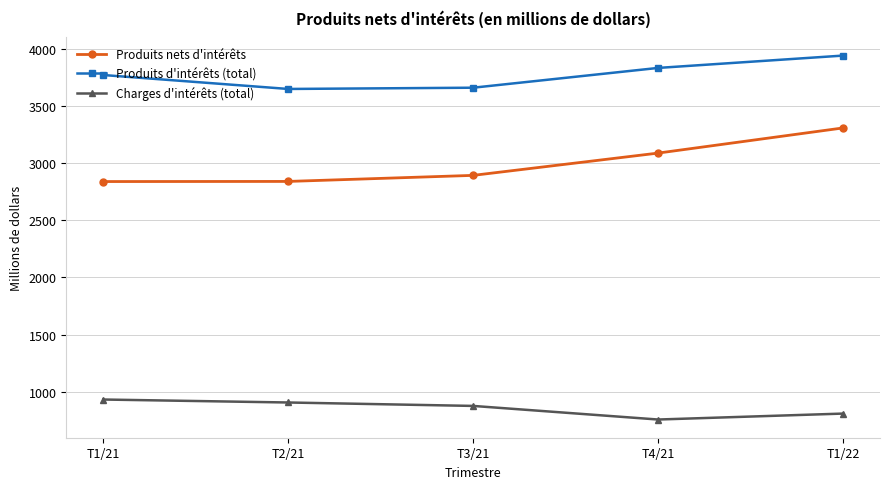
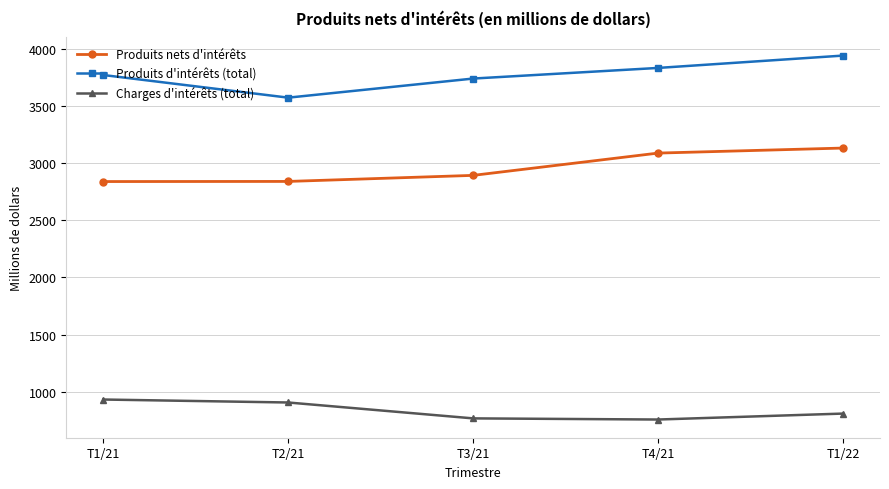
Produits d'intérêts (total), T2/21: 3650 -> 3570
Produits d'intérêts (total), T3/21: 3660 -> 3740
Charges d'intérêts (total), T3/21: 880 -> 770
Produits nets d'intérêts, T1/22: 3310 -> 3130
